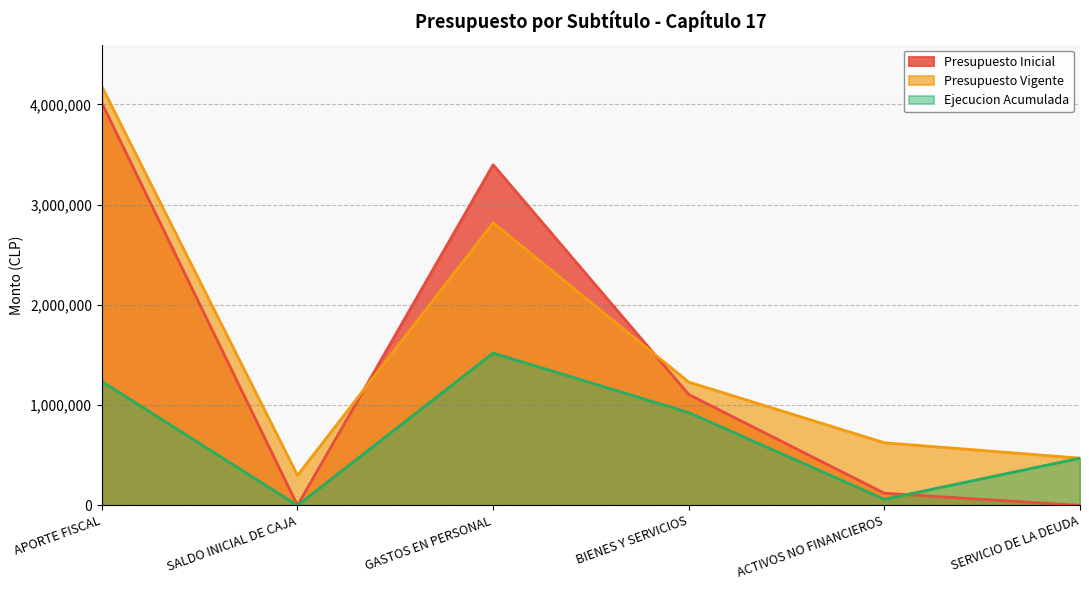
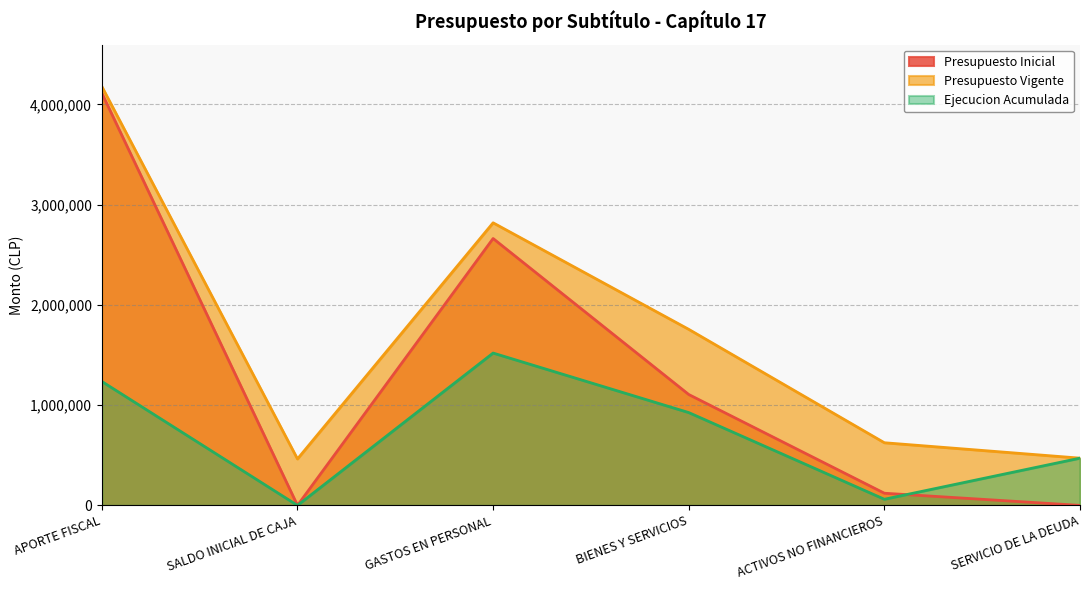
Presupuesto Inicial, APORTE FISCAL: 4,010,000 -> 4,110,000
Presupuesto Vigente, SALDO INICIAL DE CAJA: 300,000 -> 460,000
Presupuesto Inicial, GASTOS EN PERSONAL: 3,400,000 -> 2,660,000
Presupuesto Vigente, BIENES Y SERVICIOS: 1,230,000 -> 1,760,000
